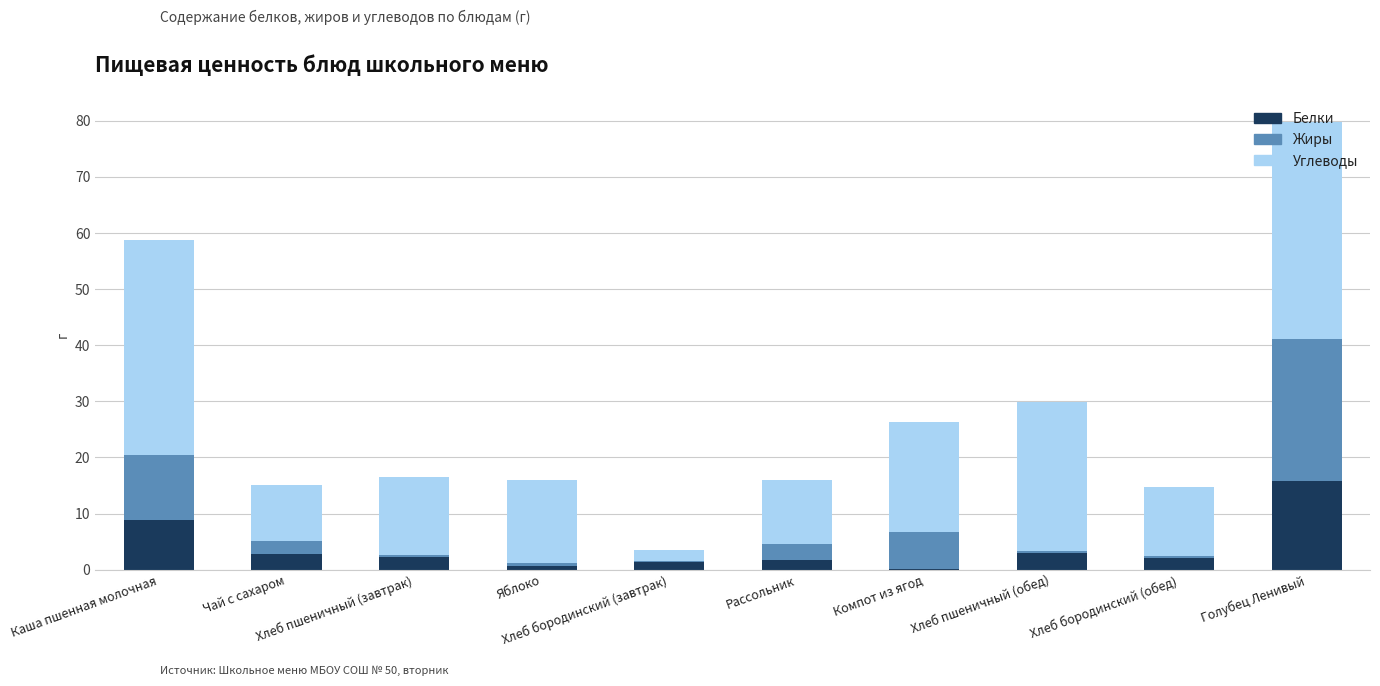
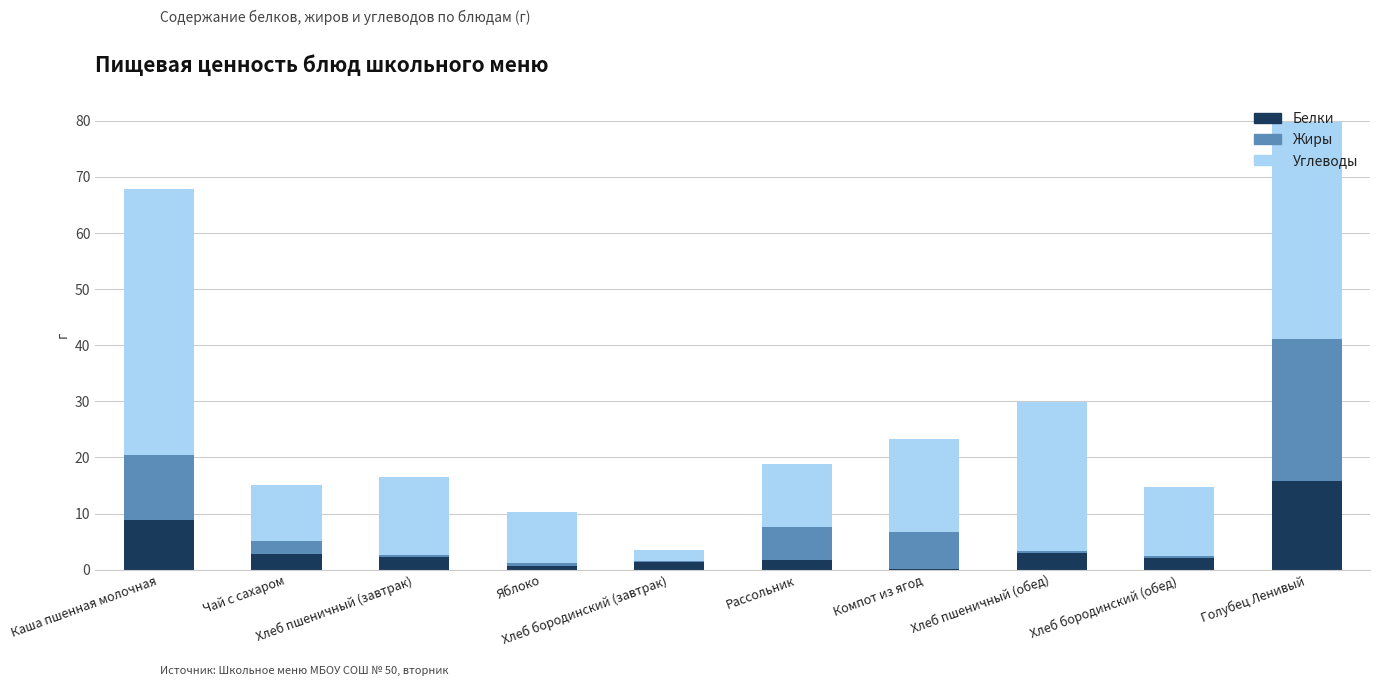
Углеводы, Каша пшенная молочная: 38 -> 47
Углеводы, Яблоко: 15 -> 9
Жиры, Рассольник: 3 -> 6
Углеводы, Компот из ягод: 20 -> 17
